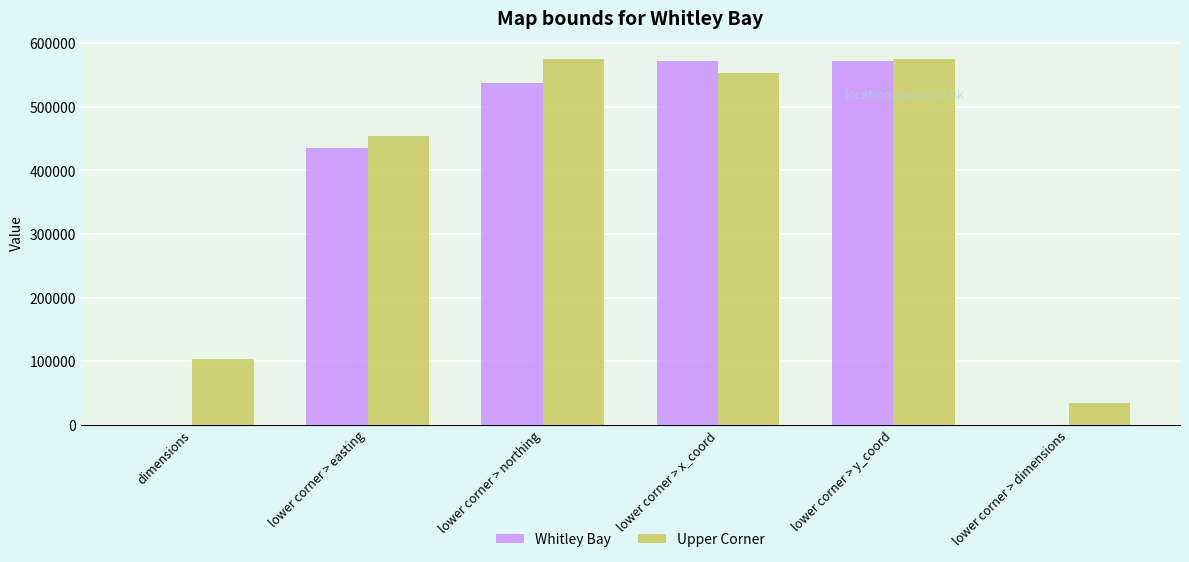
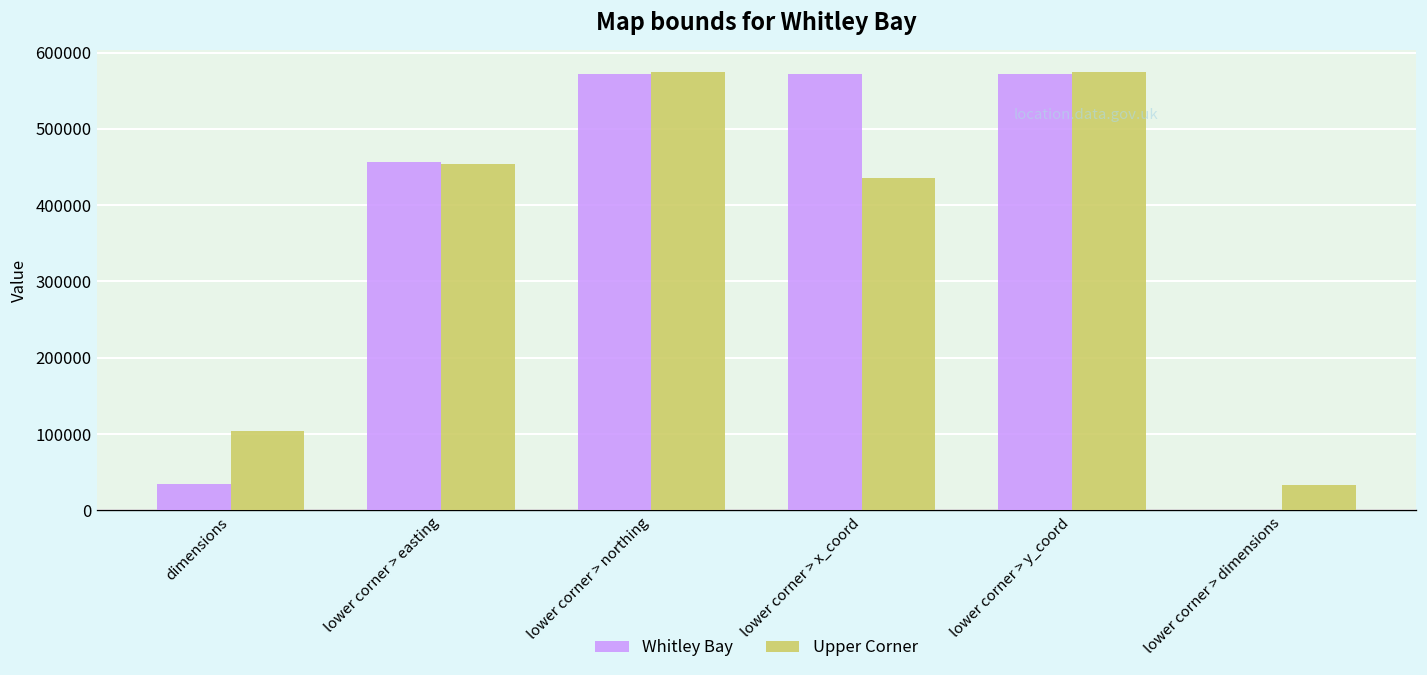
Whitley Bay, dimensions: 0 -> 30000
Whitley Bay, lower corner > easting: 430000 -> 460000
Whitley Bay, lower corner > northing: 540000 -> 570000
Upper Corner, lower corner > x_coord: 550000 -> 440000
